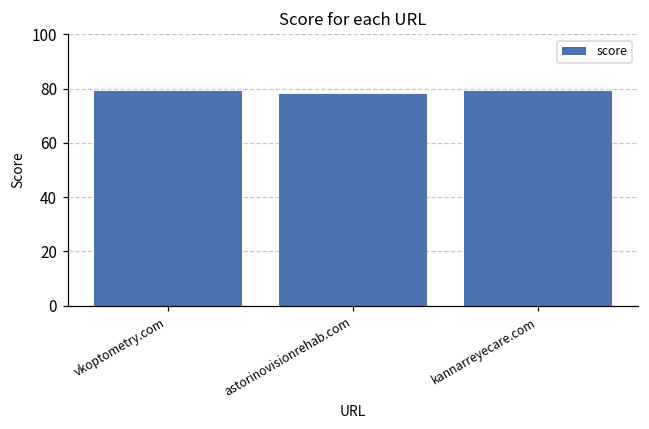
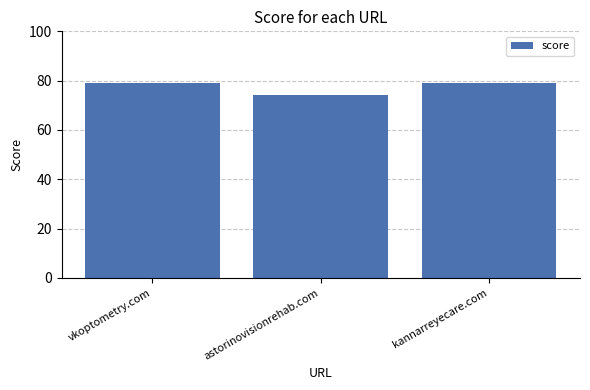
astorinovisionrehab.com: 78 -> 74
